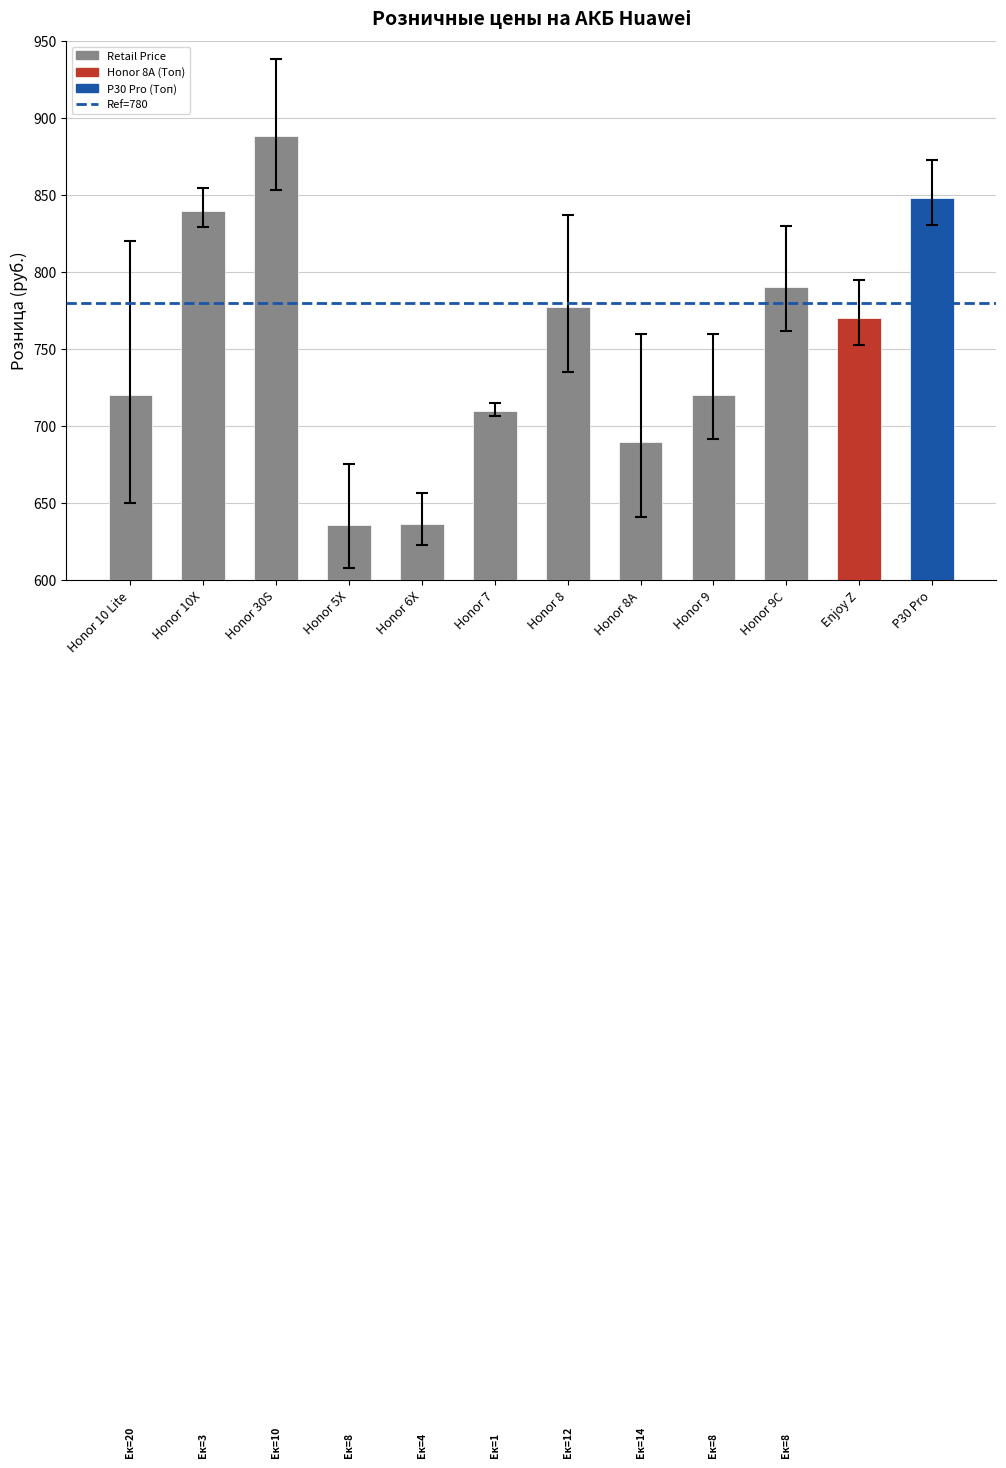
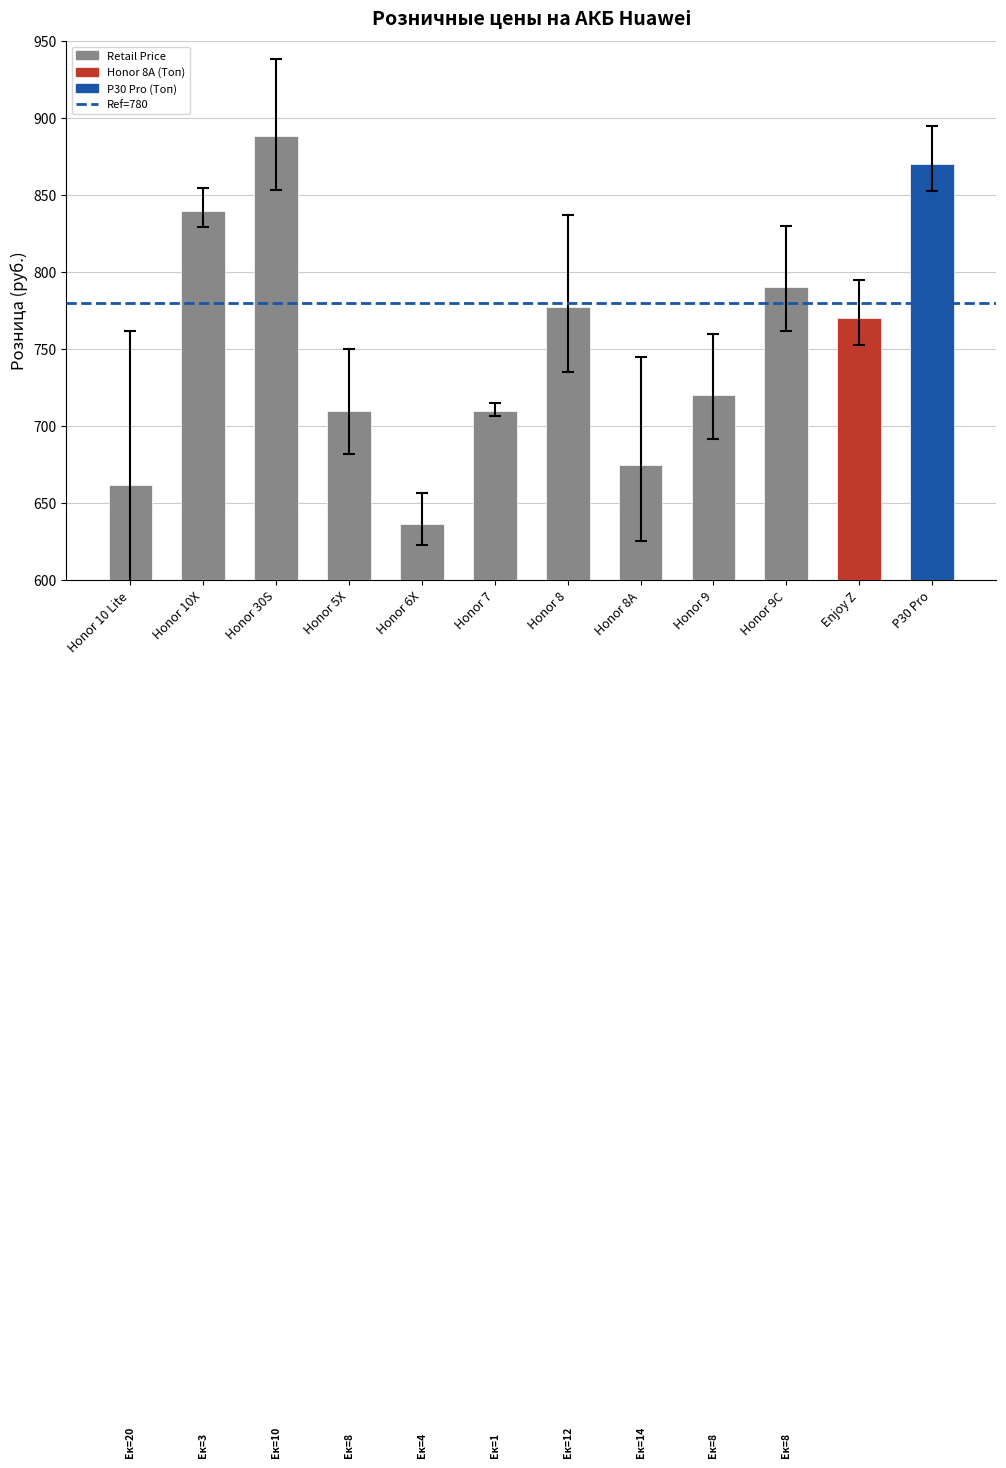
Retail Price, Honor 10 Lite: 720 -> 662
Retail Price, Honor 5X: 636 -> 710
Retail Price, Honor 8A: 690 -> 675
Retail Price, P30 Pro: 848 -> 870
